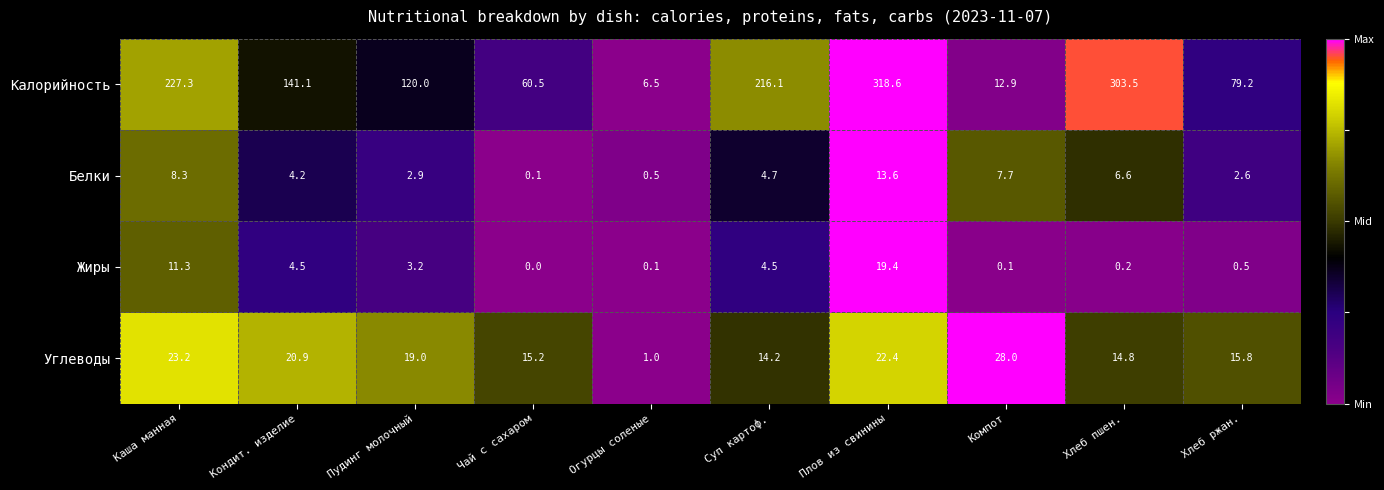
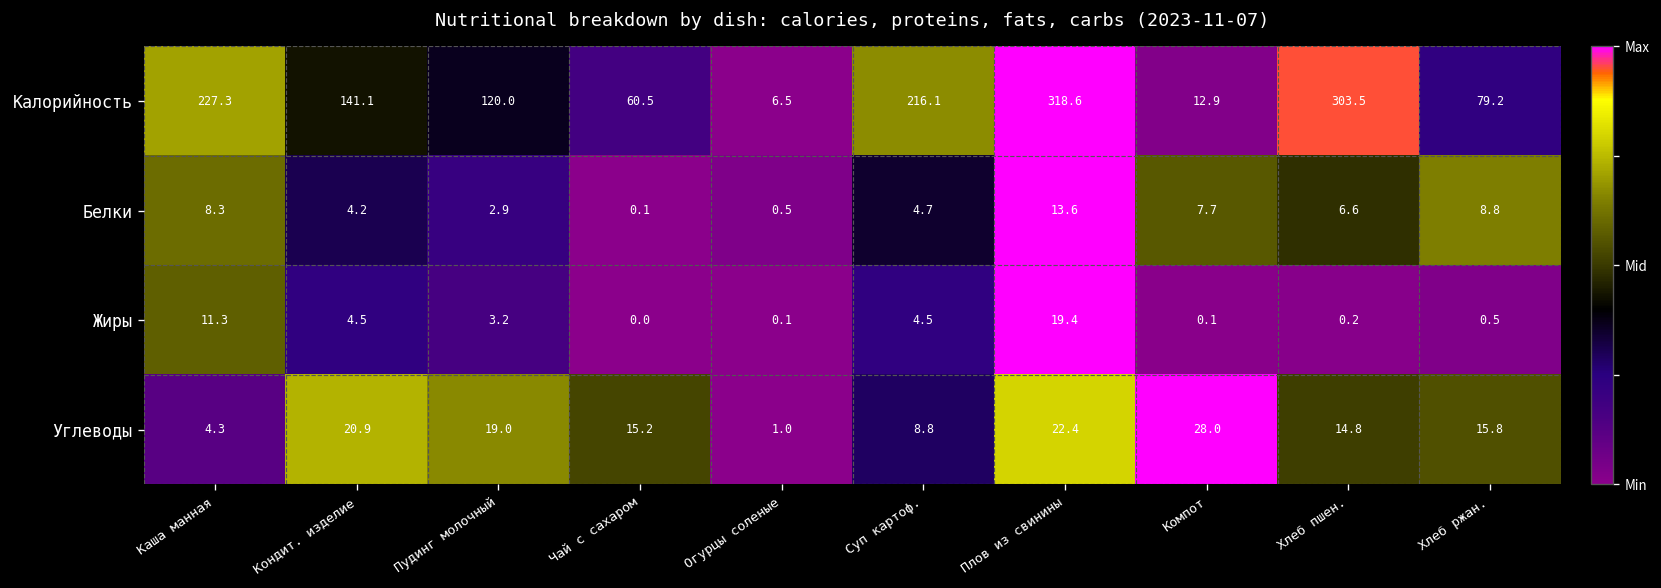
Белки, Хлеб ржан.: 2.6 -> 8.8
Углеводы, Каша манная: 23.2 -> 4.3
Углеводы, Суп картоф.: 14.2 -> 8.8
